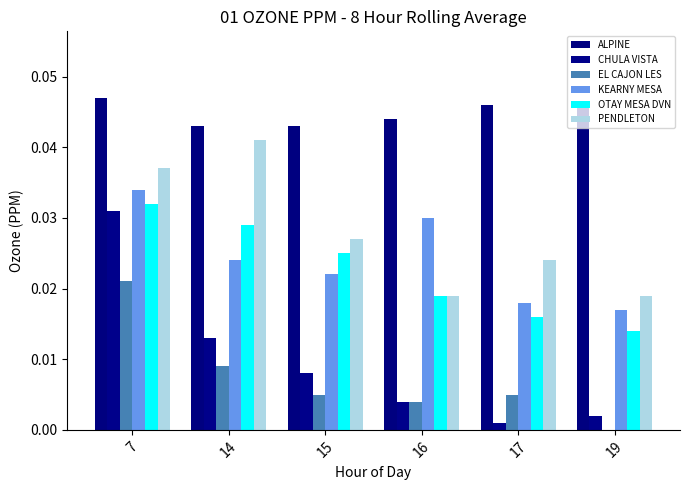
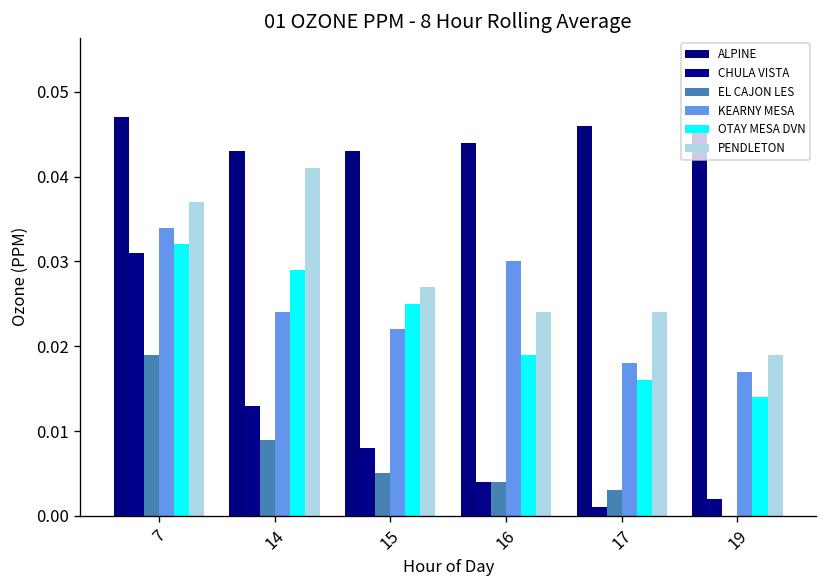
EL CAJON LES, 7: 0.021 -> 0.019
PENDLETON, 16: 0.019 -> 0.024
EL CAJON LES, 17: 0.005 -> 0.003
